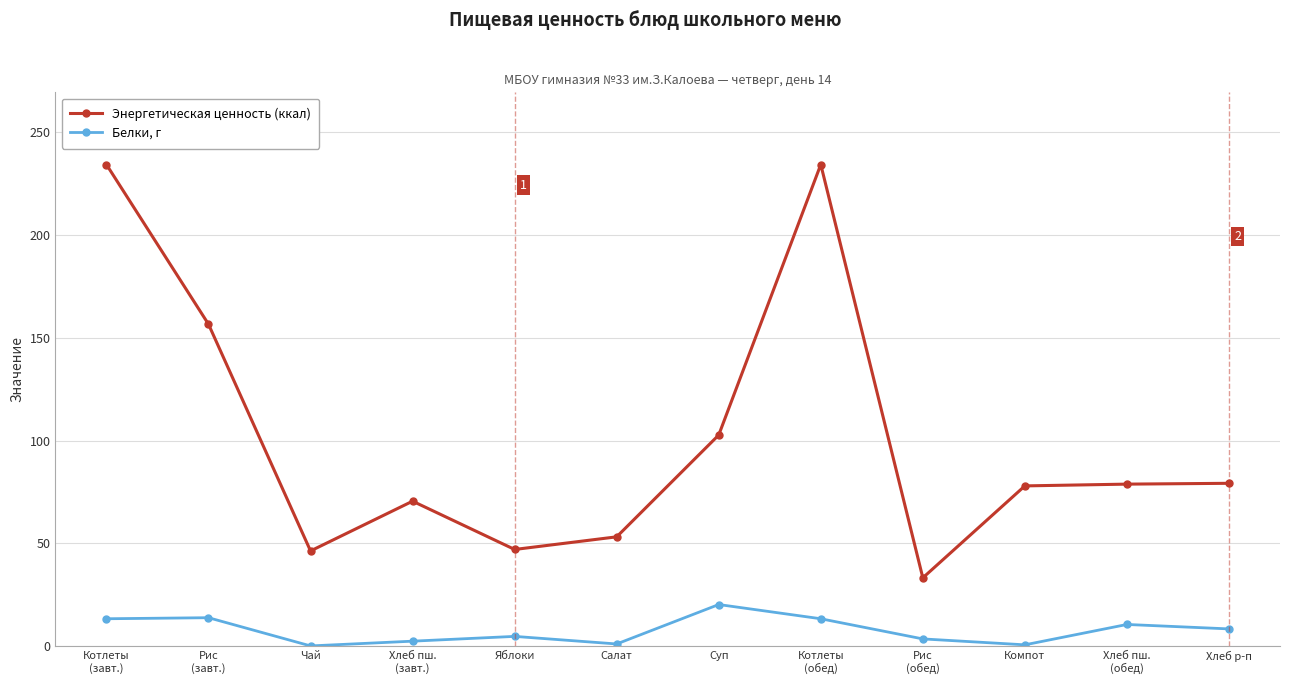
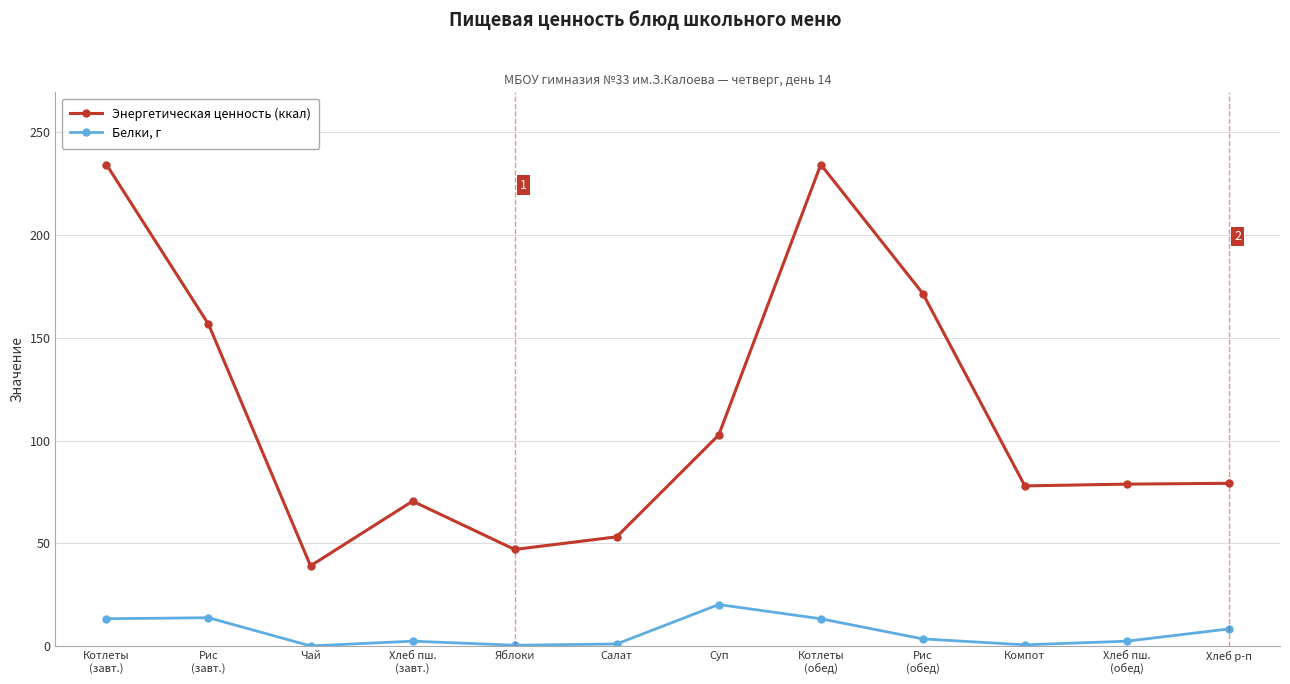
Энергетическая ценность (ккал), Чай: 46 -> 39
Белки, г, Яблоки: 5 -> 0
Энергетическая ценность (ккал), Рис (обед): 33 -> 172
Белки, г, Хлеб пш. (обед): 11 -> 2
